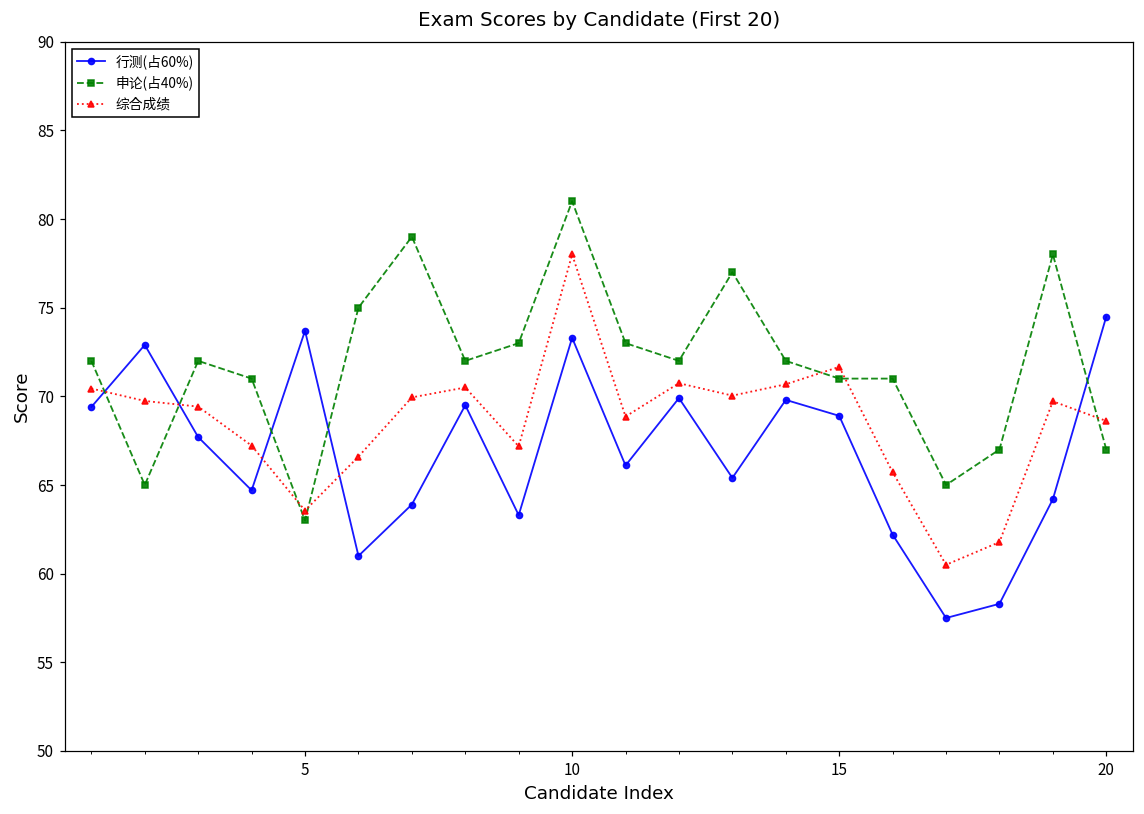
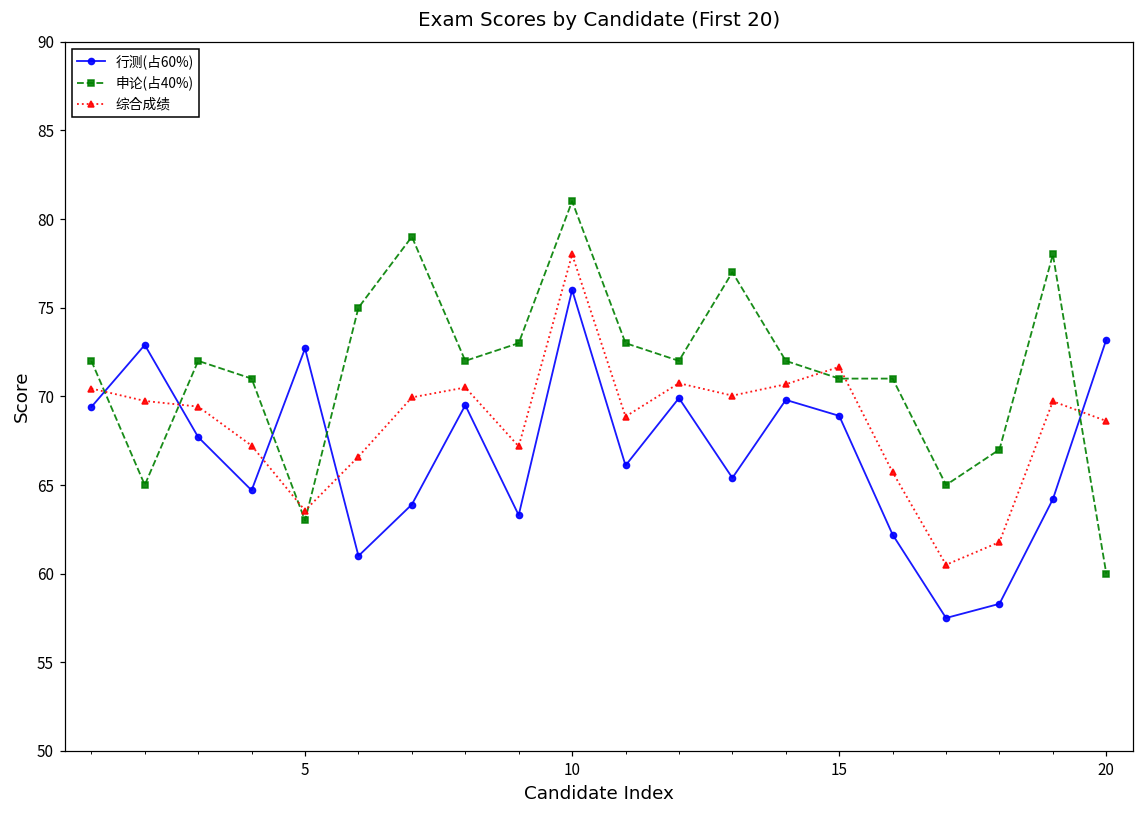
行测(占60%), 5: 73.7 -> 72.7
行测(占60%), 10: 73.3 -> 76.0
行测(占60%), 20: 74.5 -> 73.2
申论(占40%), 20: 67 -> 60
